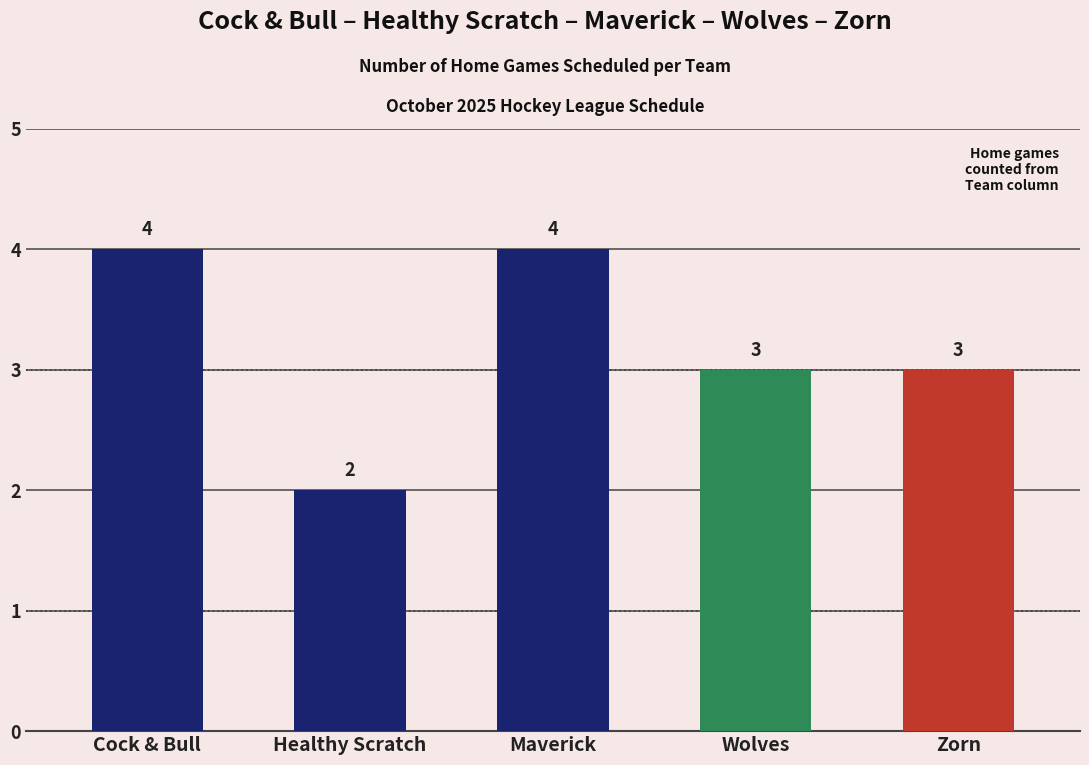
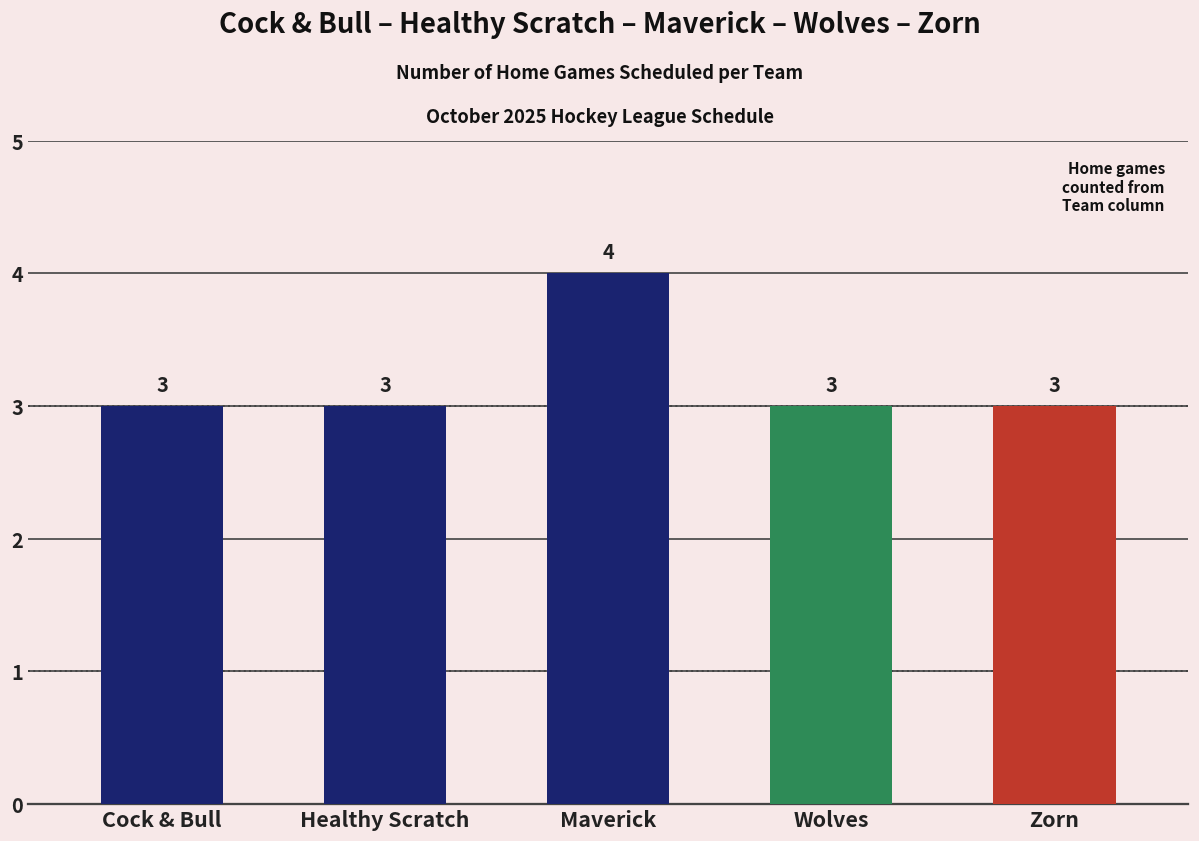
Cock & Bull: 4 -> 3
Healthy Scratch: 2 -> 3
